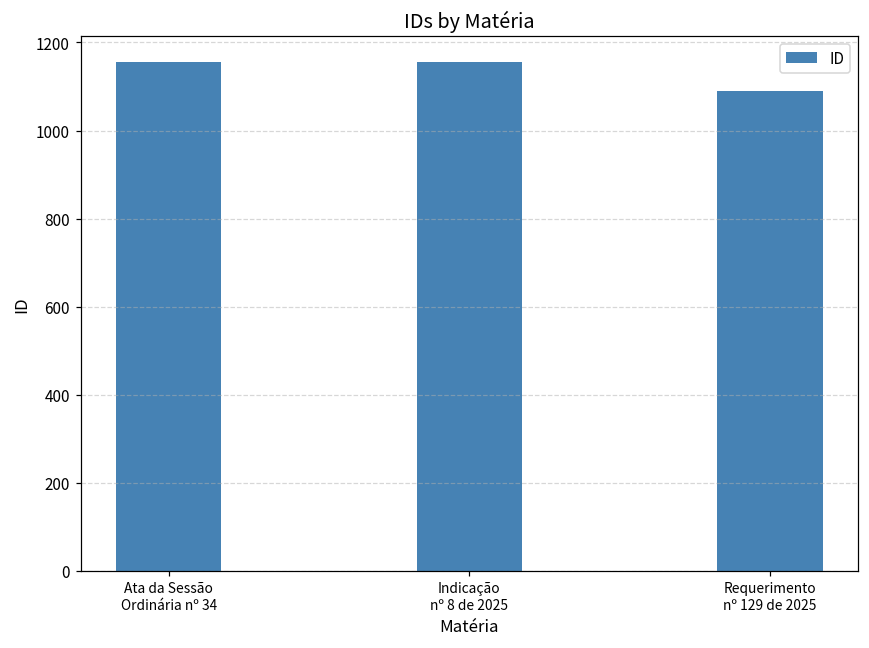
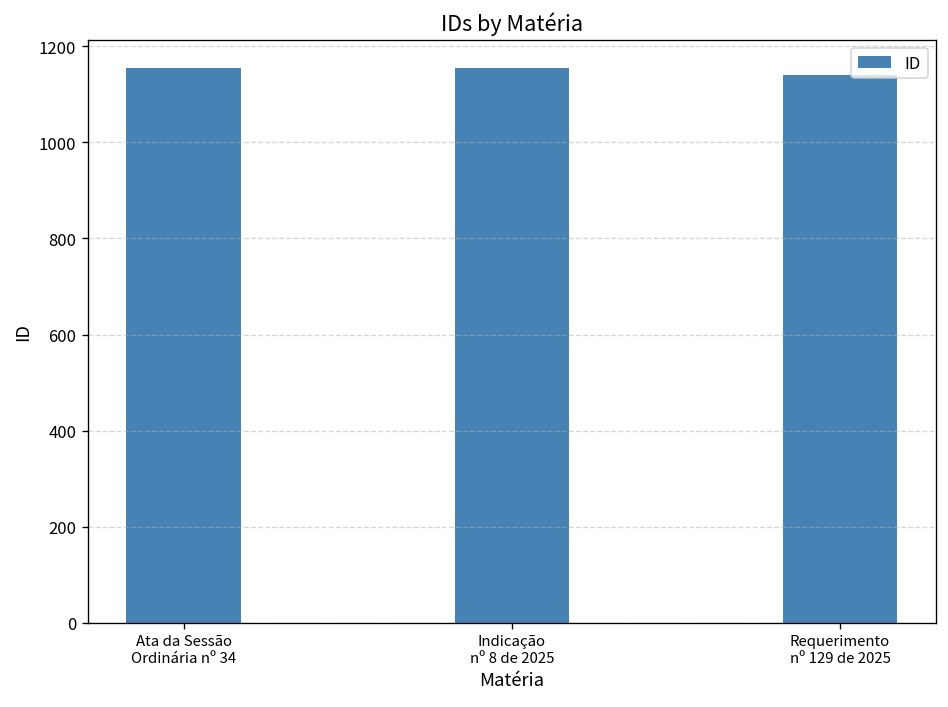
Requerimento nº 129 de 2025: 1090 -> 1140
